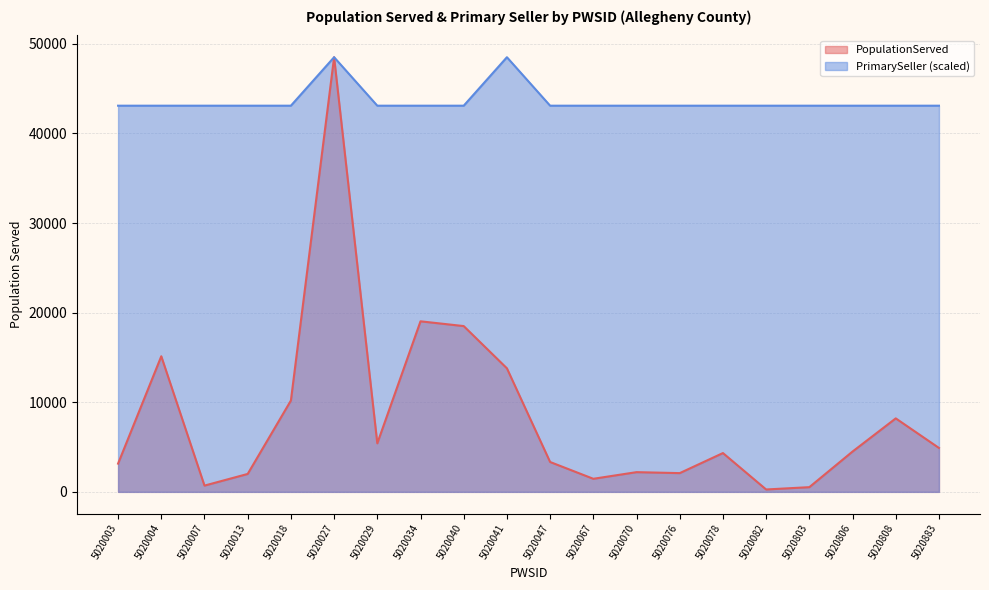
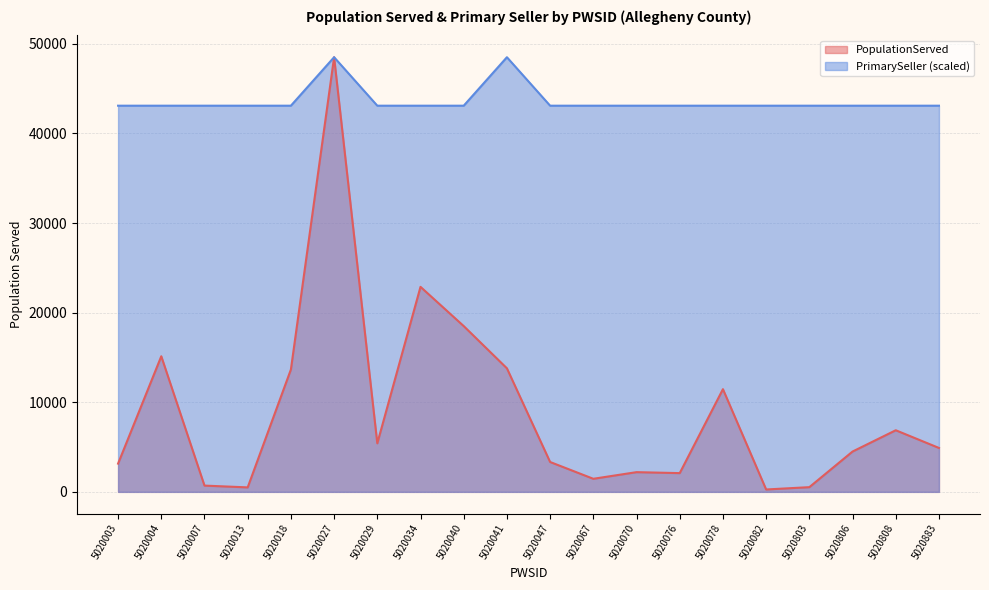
PopulationServed, 5020013: 2000 -> 1000
PopulationServed, 5020018: 10000 -> 14000
PopulationServed, 5020034: 19000 -> 23000
PopulationServed, 5020078: 4000 -> 11000
PopulationServed, 5020808: 8000 -> 7000
